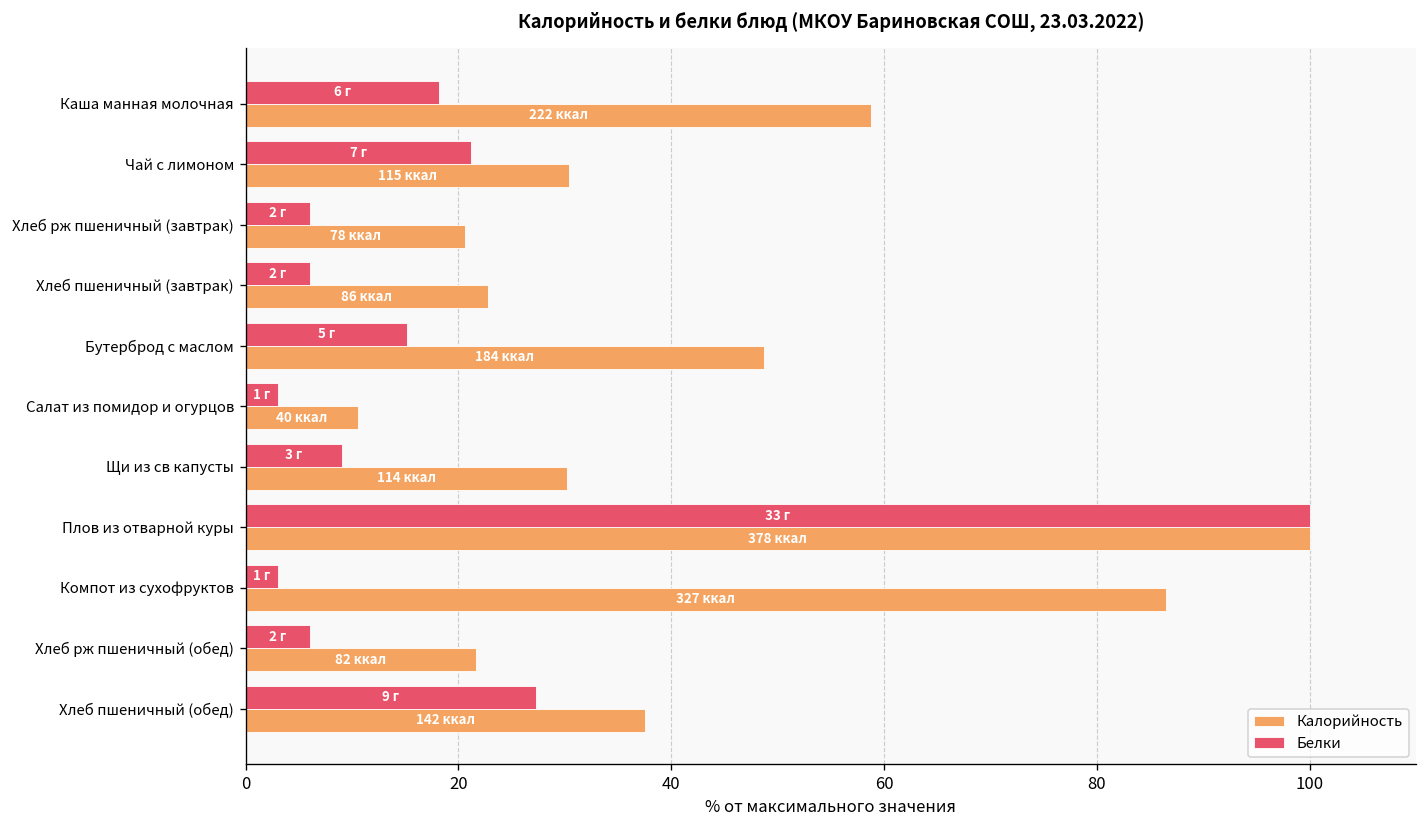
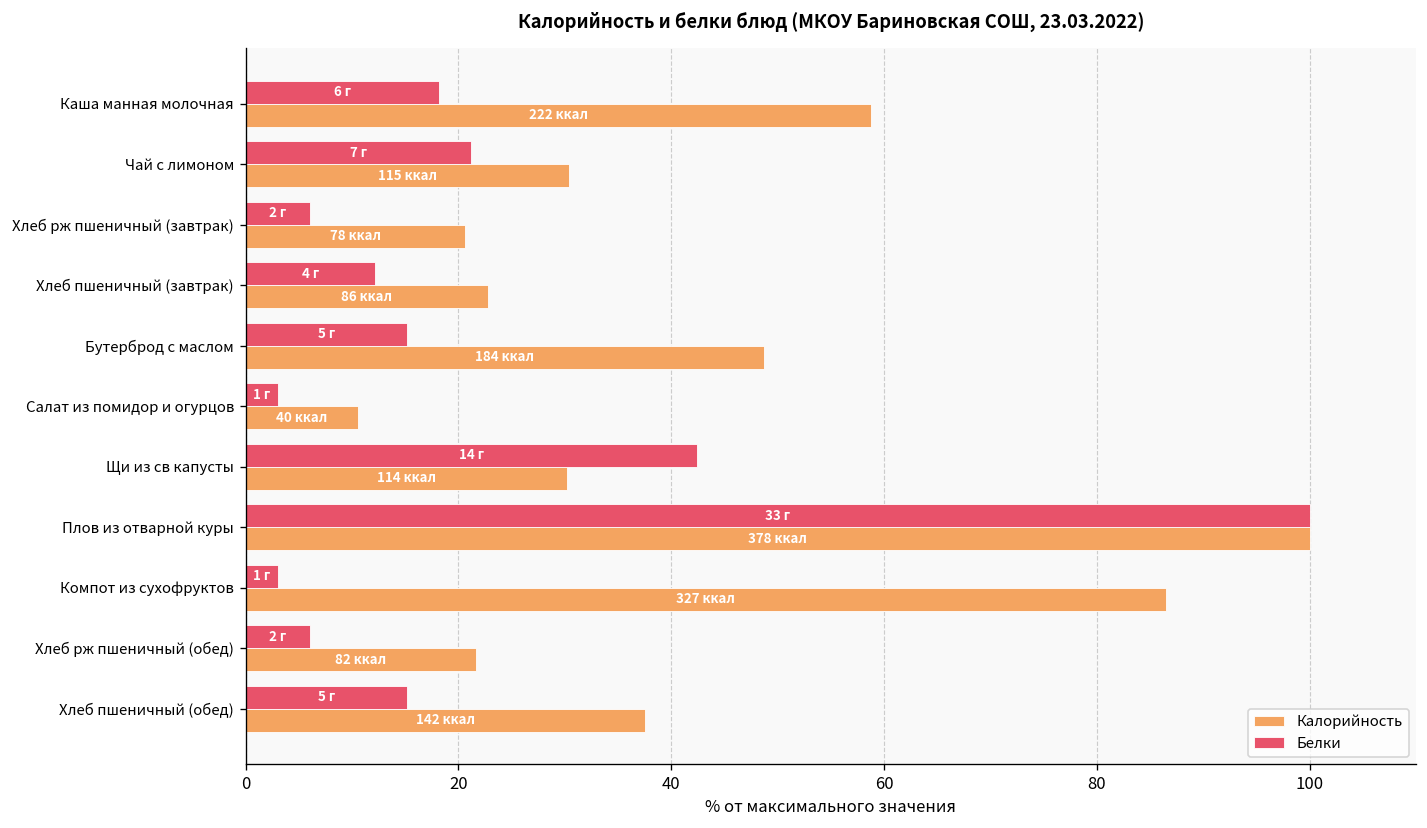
Белки, Хлеб пшеничный (завтрак): 2 -> 4
Белки, Щи из св капусты: 3 -> 14
Белки, Хлеб пшеничный (обед): 9 -> 5
